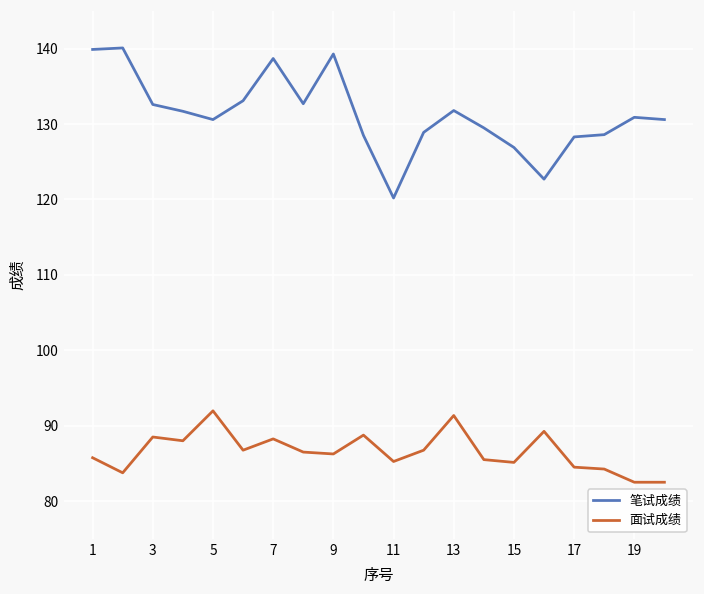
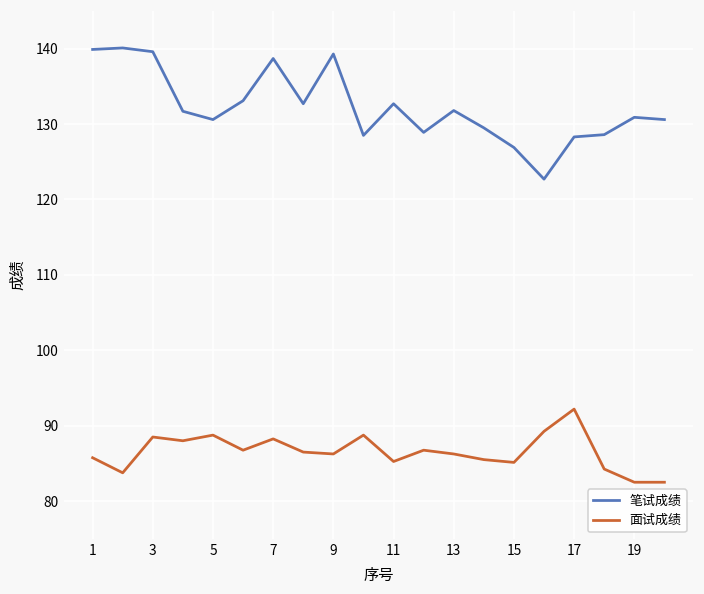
笔试成绩, 3: 133 -> 140
面试成绩, 5: 92 -> 89
笔试成绩, 11: 120 -> 133
面试成绩, 13: 91 -> 86
面试成绩, 17: 85 -> 92
